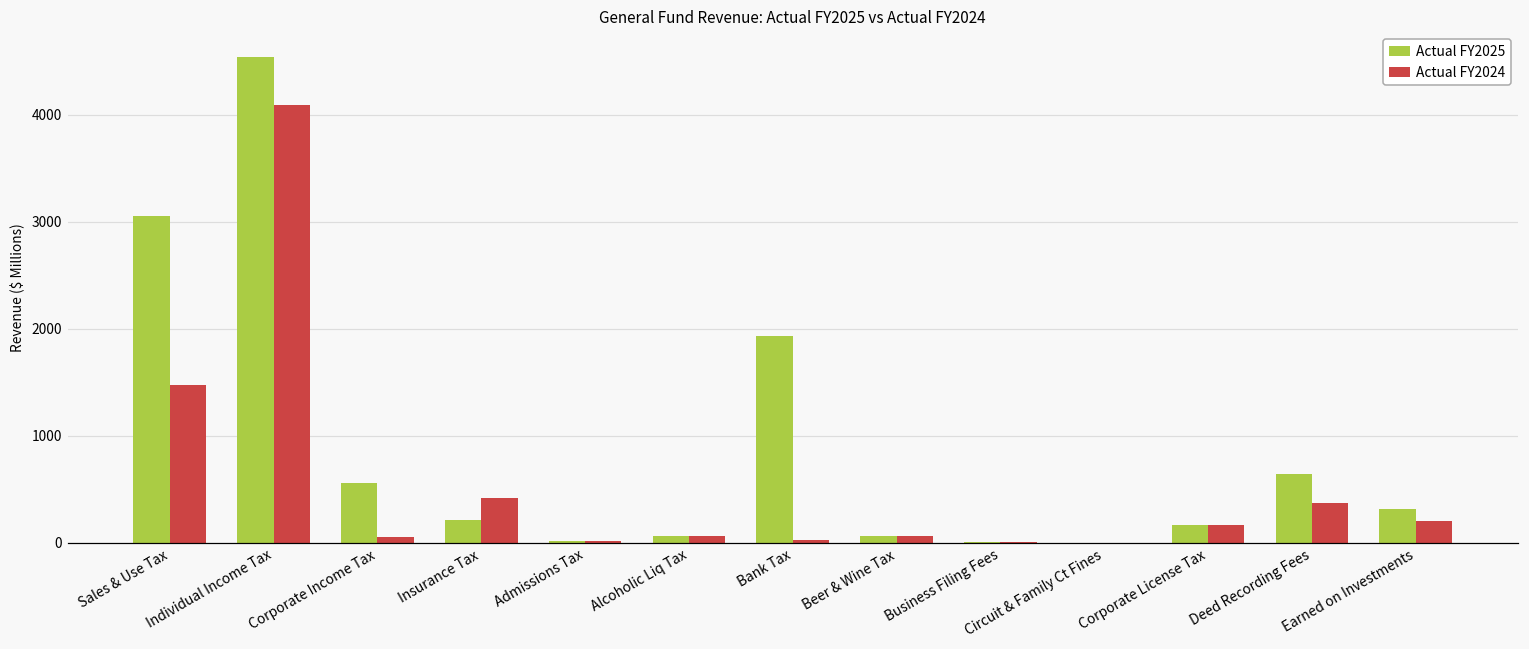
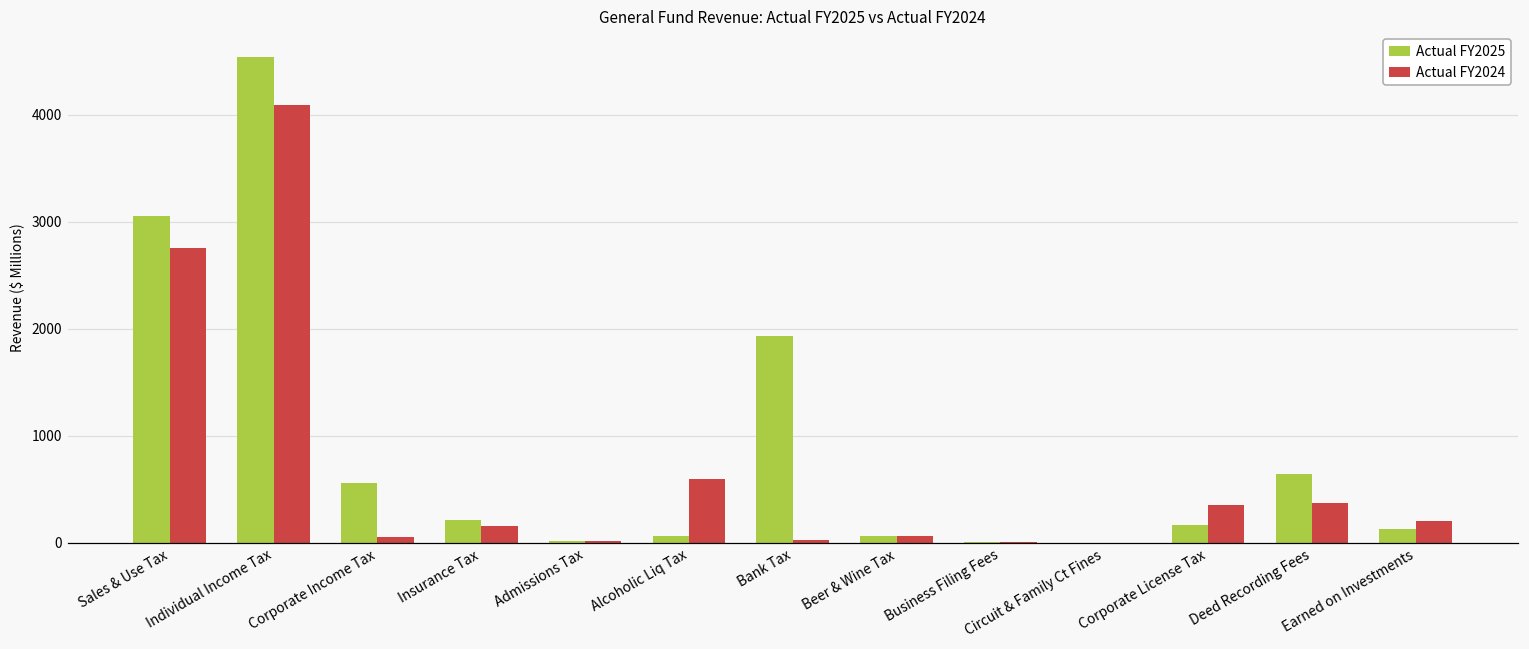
Actual FY2024, Sales & Use Tax: 1500 -> 2800
Actual FY2024, Insurance Tax: 400 -> 200
Actual FY2024, Alcoholic Liq Tax: 100 -> 600
Actual FY2024, Corporate License Tax: 200 -> 400
Actual FY2025, Earned on Investments: 300 -> 100
